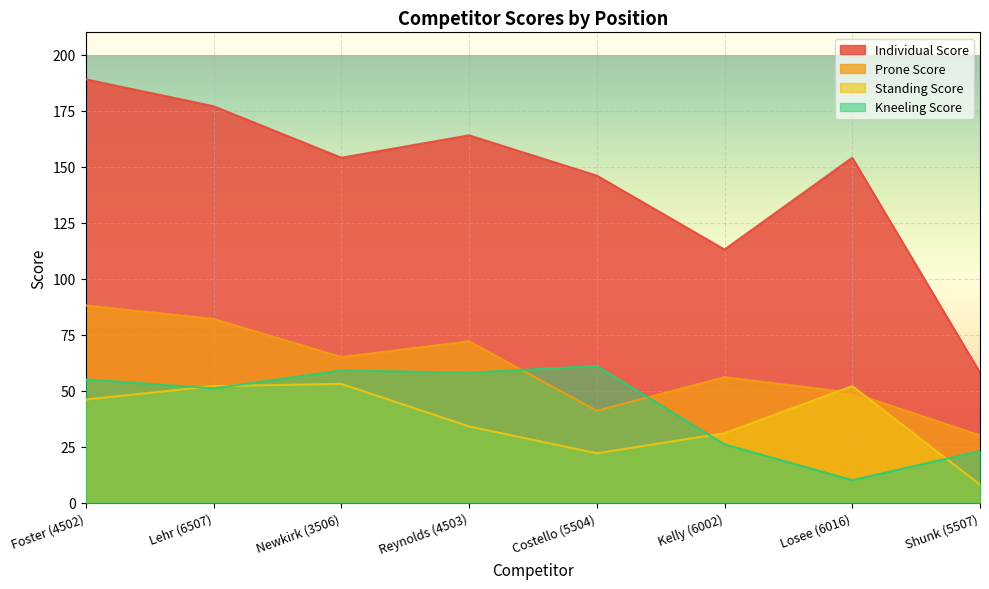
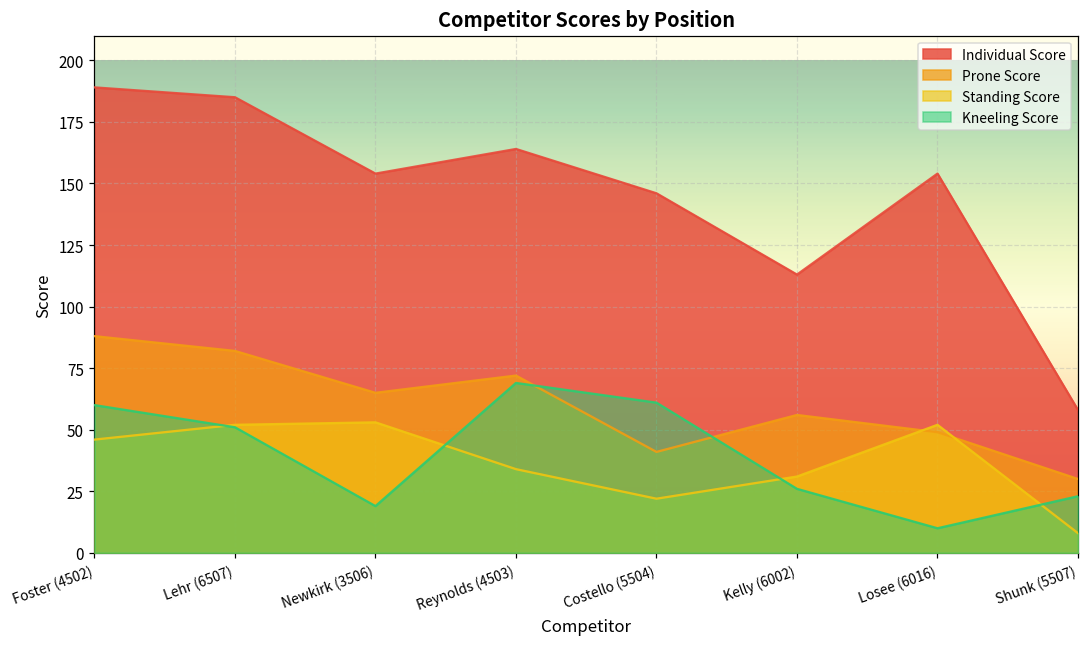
Kneeling Score, Foster (4502): 55 -> 60
Individual Score, Lehr (6507): 177 -> 185
Kneeling Score, Newkirk (3506): 59 -> 19
Kneeling Score, Reynolds (4503): 58 -> 69
